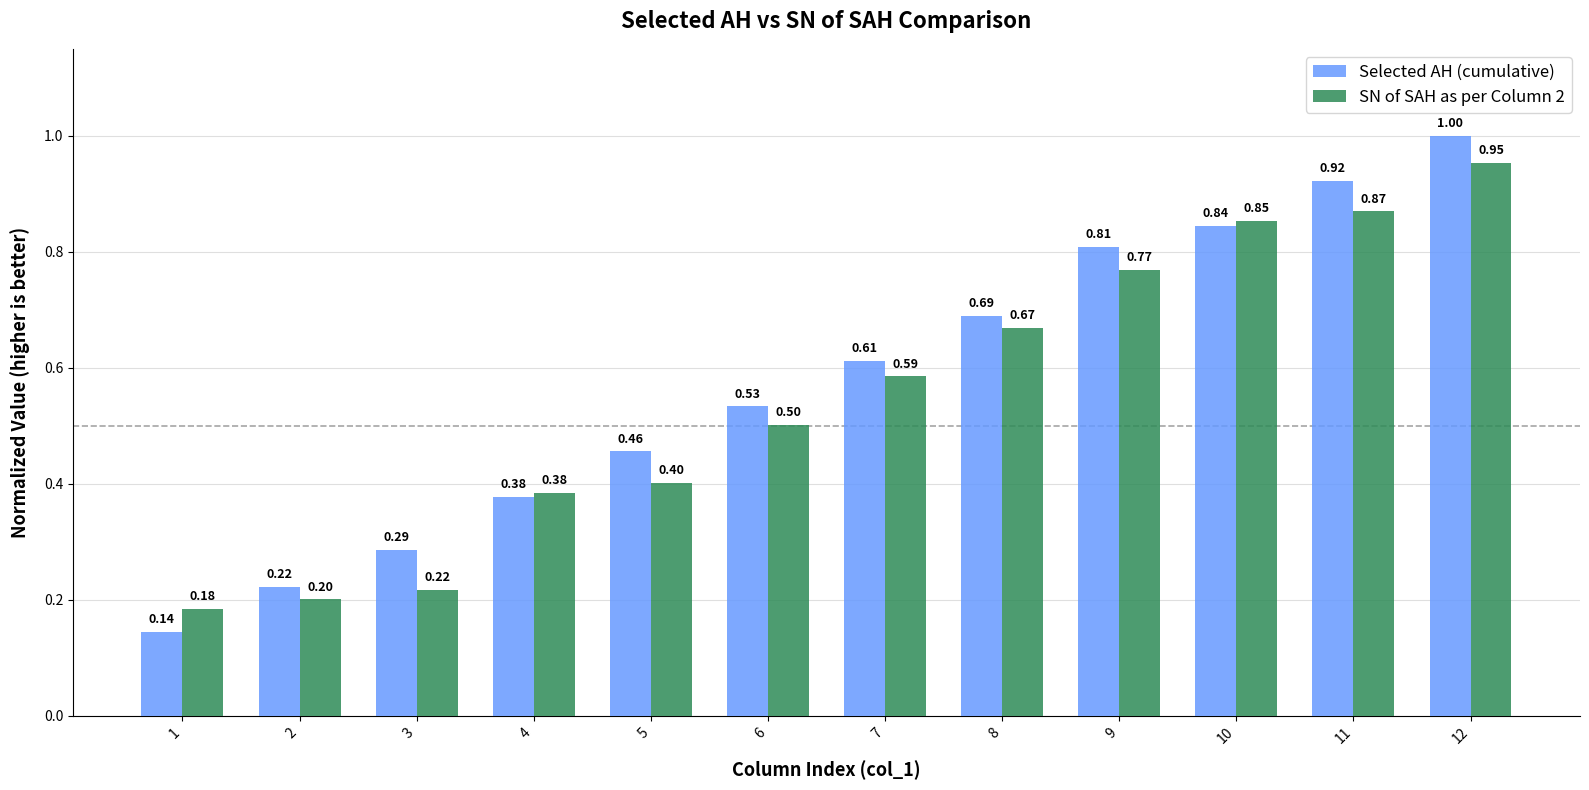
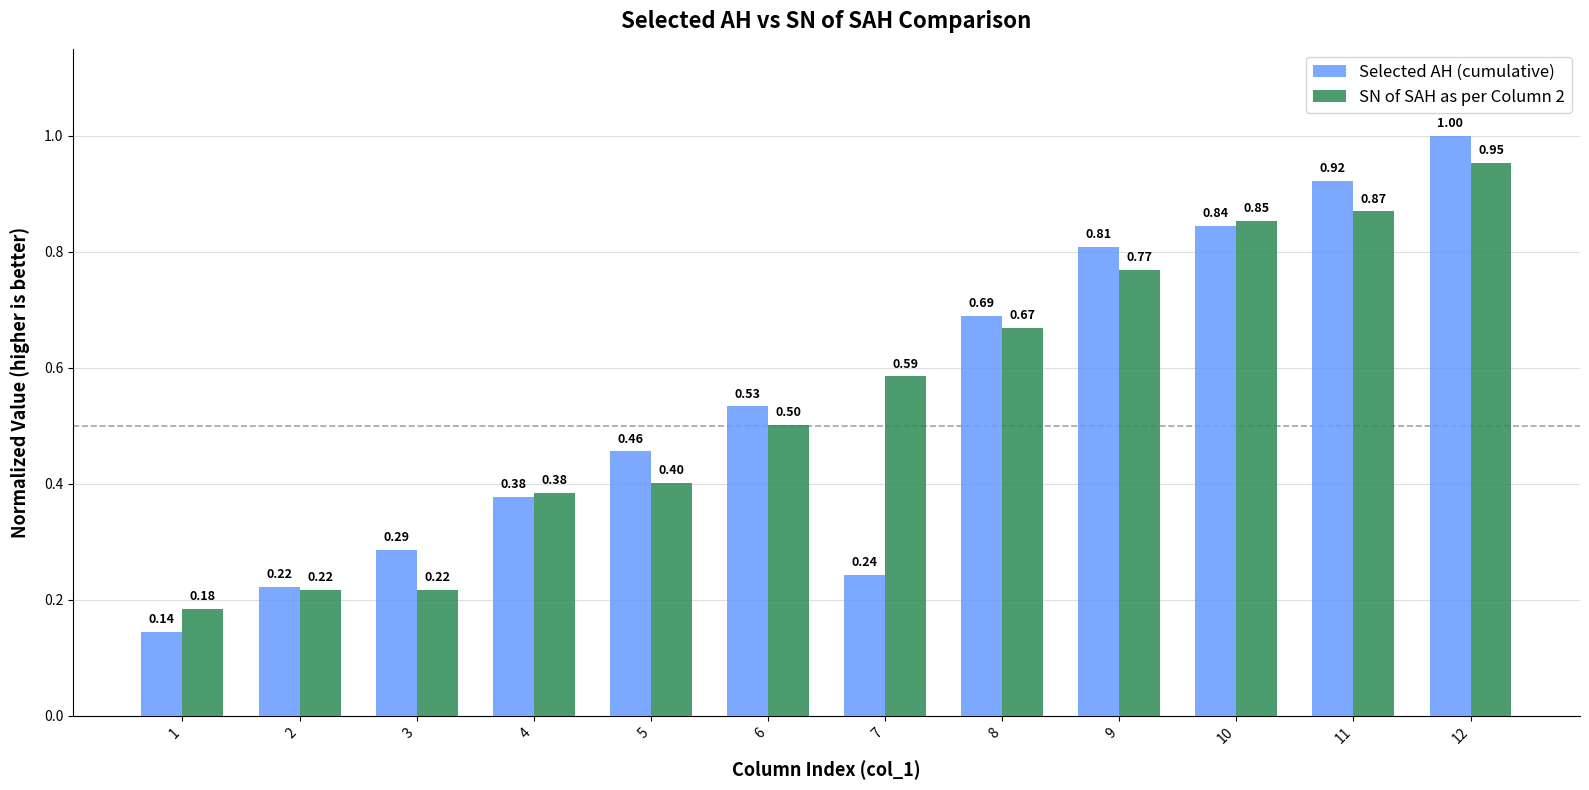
SN of SAH as per Column 2, 2: 0.20 -> 0.22
Selected AH (cumulative), 7: 0.61 -> 0.24
